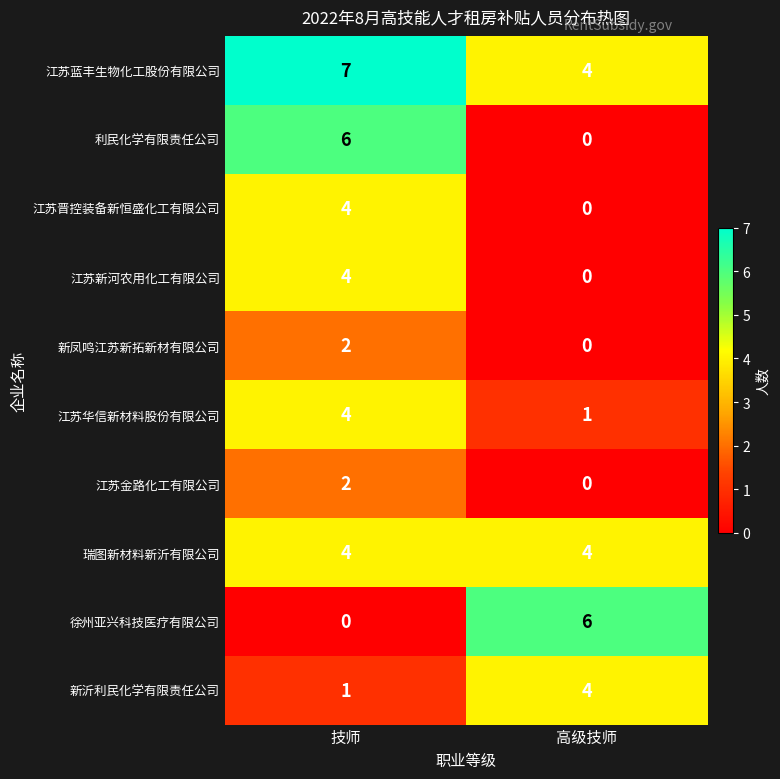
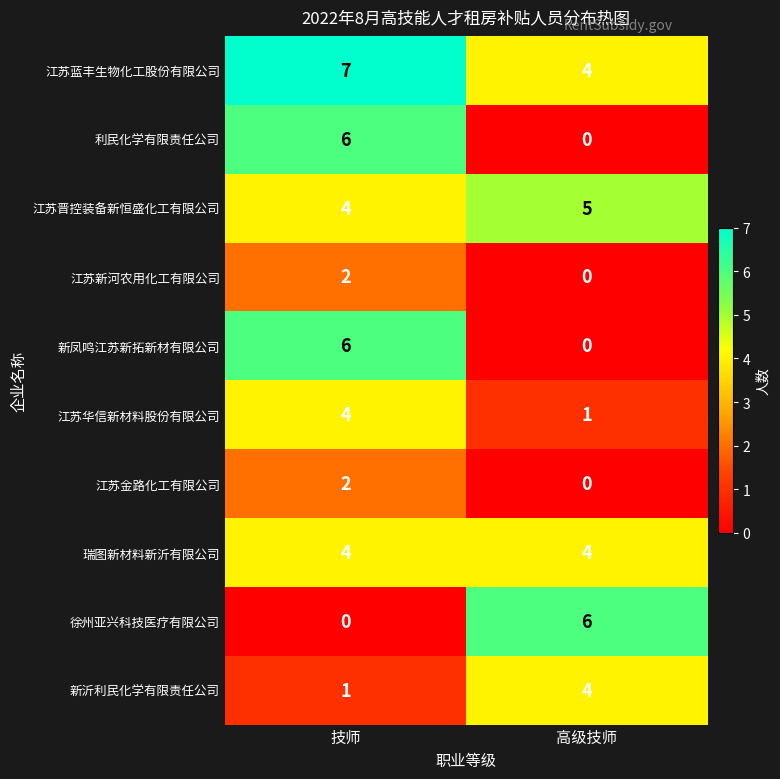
江苏晋控装备新恒盛化工有限公司, 高级技师: 0 -> 5
江苏新河农用化工有限公司, 技师: 4 -> 2
新凤鸣江苏新拓新材有限公司, 技师: 2 -> 6
